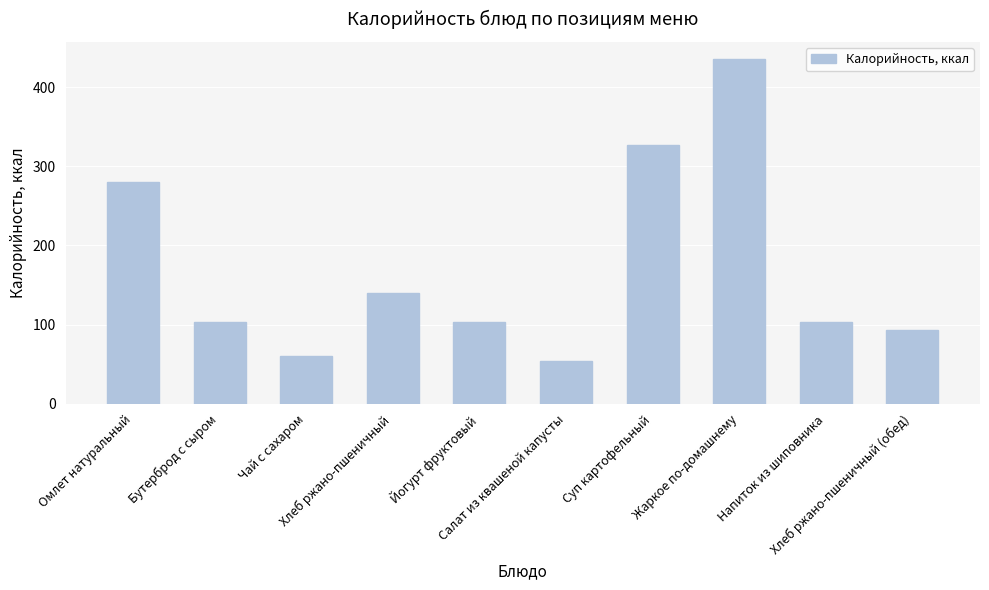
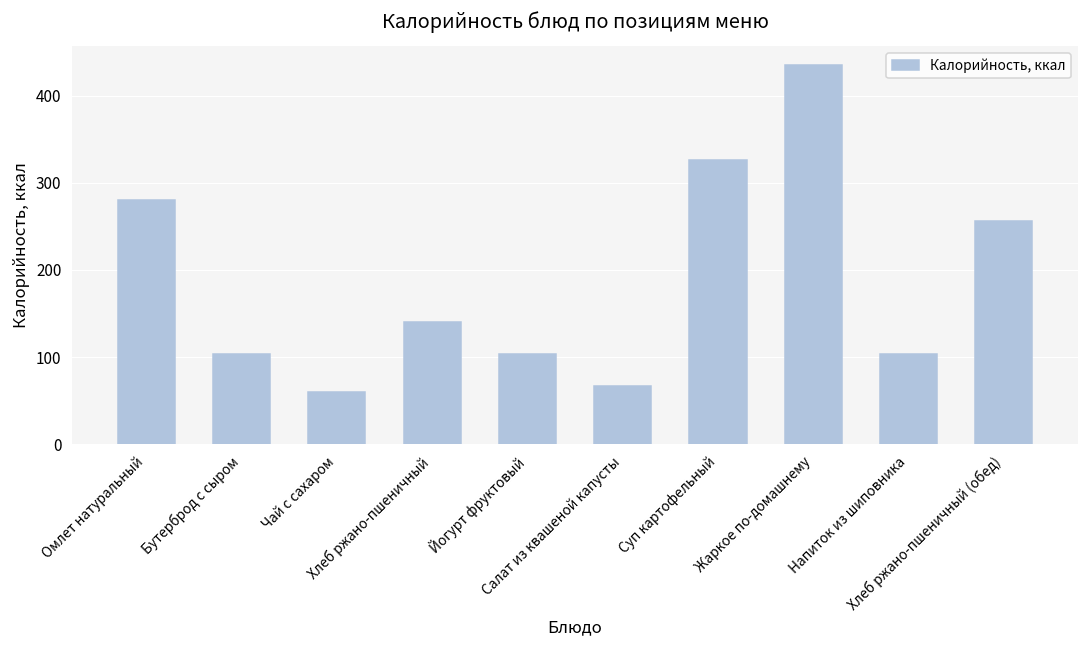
Салат из квашеной капусты: 50 -> 70
Хлеб ржано-пшеничный (обед): 90 -> 260
